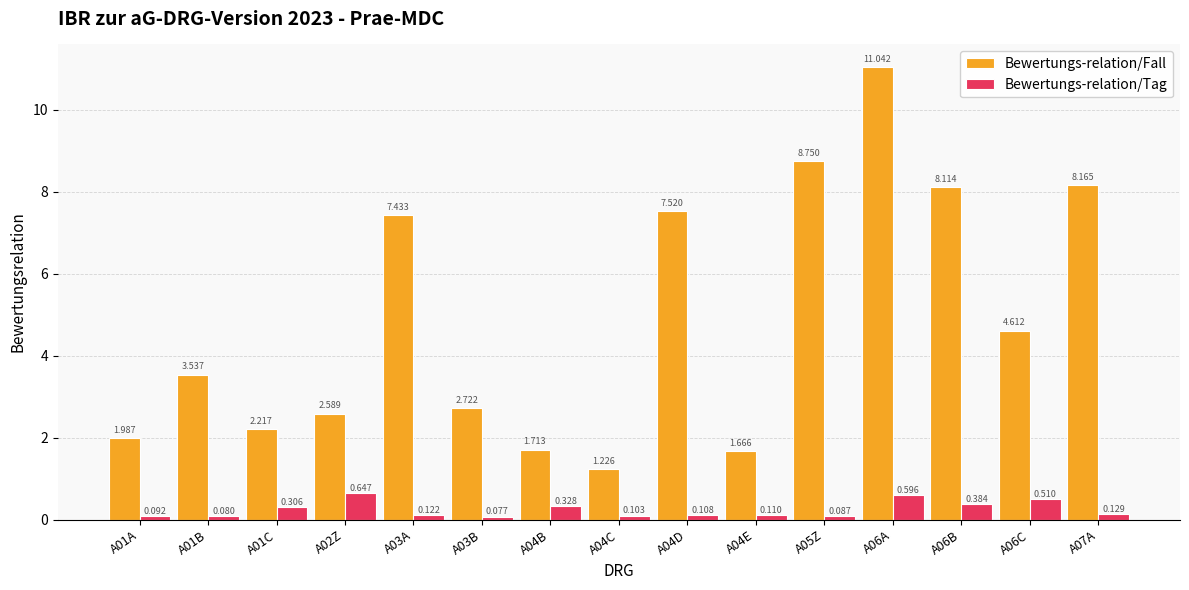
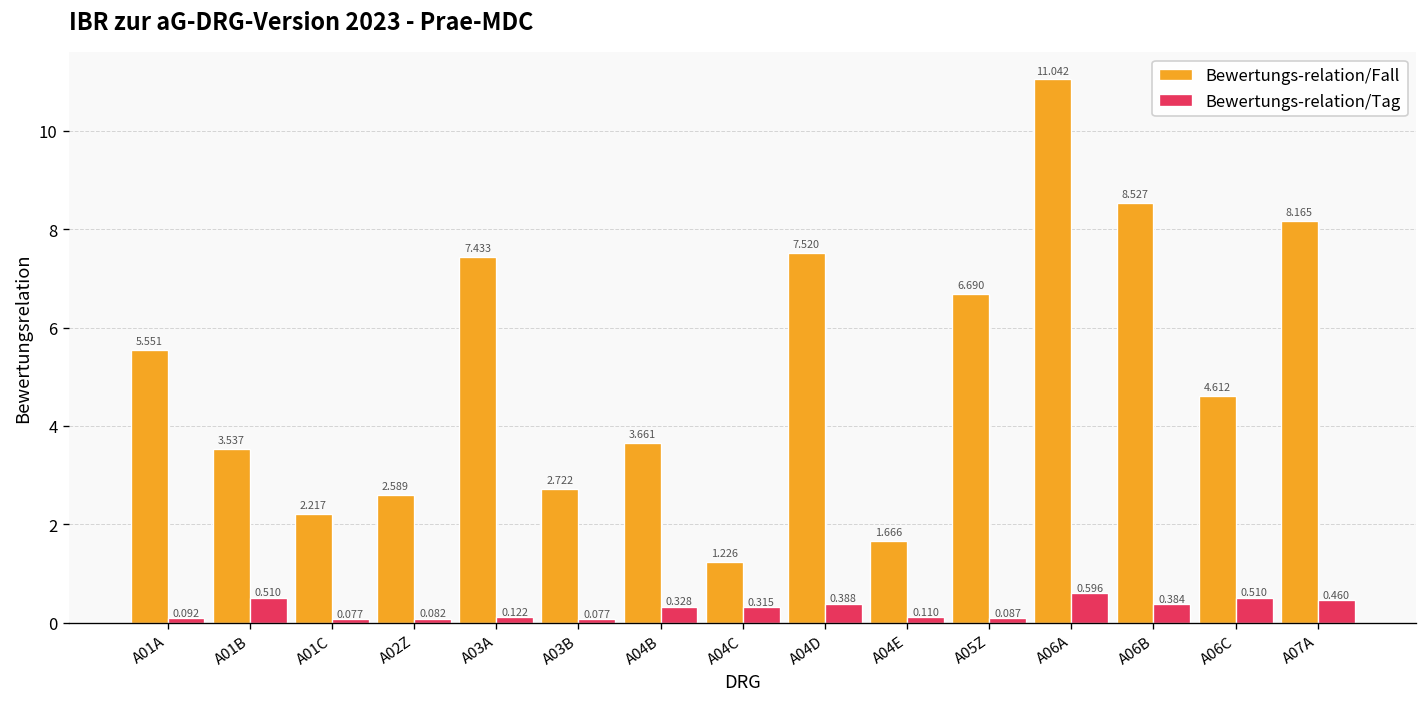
Bewertungs-relation/Fall, A01A: 1.987 -> 5.551
Bewertungs-relation/Tag, A01B: 0.080 -> 0.510
Bewertungs-relation/Tag, A01C: 0.306 -> 0.077
Bewertungs-relation/Tag, A02Z: 0.647 -> 0.082
Bewertungs-relation/Fall, A04B: 1.713 -> 3.661
Bewertungs-relation/Tag, A04C: 0.103 -> 0.315
Bewertungs-relation/Tag, A04D: 0.108 -> 0.388
Bewertungs-relation/Fall, A05Z: 8.750 -> 6.690
Bewertungs-relation/Fall, A06B: 8.114 -> 8.527
Bewertungs-relation/Tag, A07A: 0.129 -> 0.460
